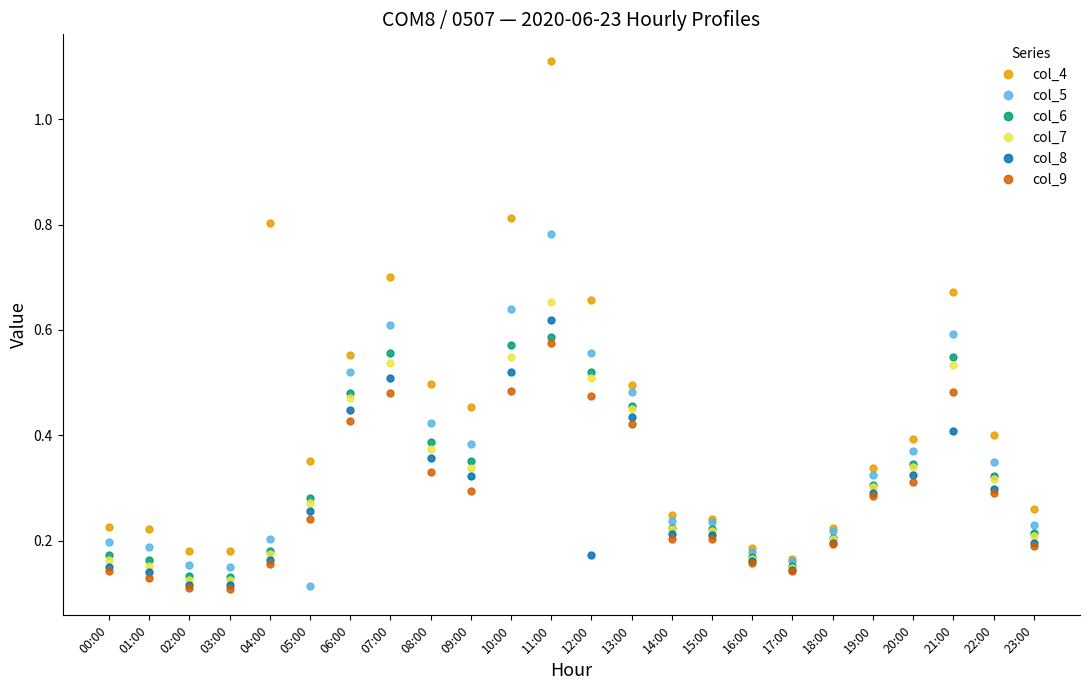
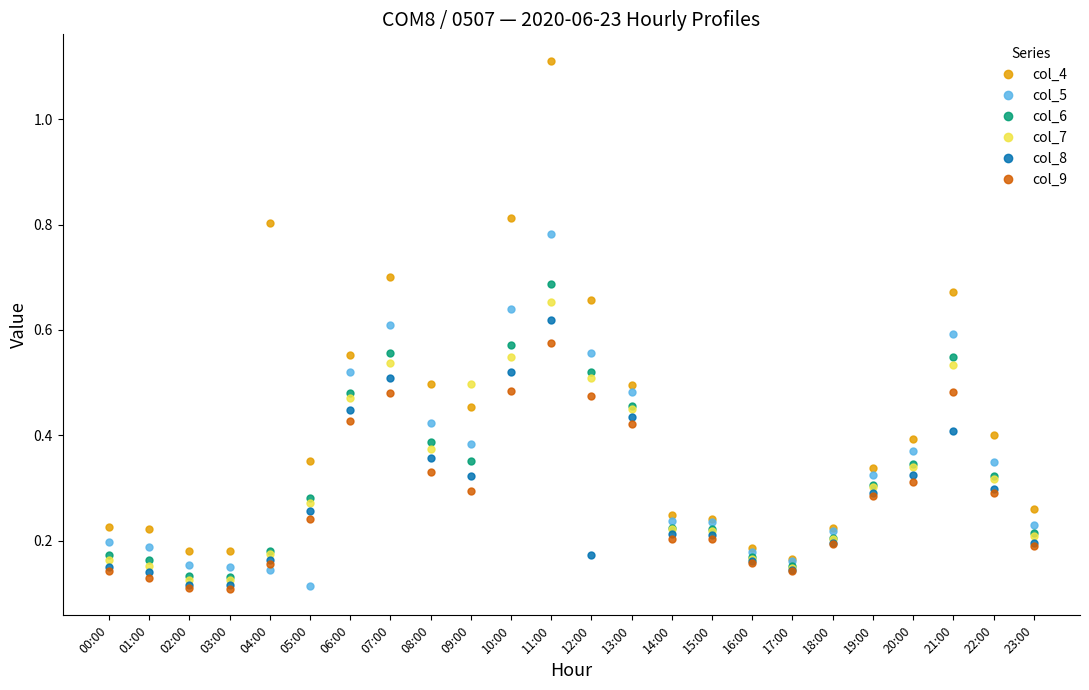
col_5, 04:00: 0.20 -> 0.14
col_7, 09:00: 0.34 -> 0.50
col_6, 11:00: 0.59 -> 0.69
